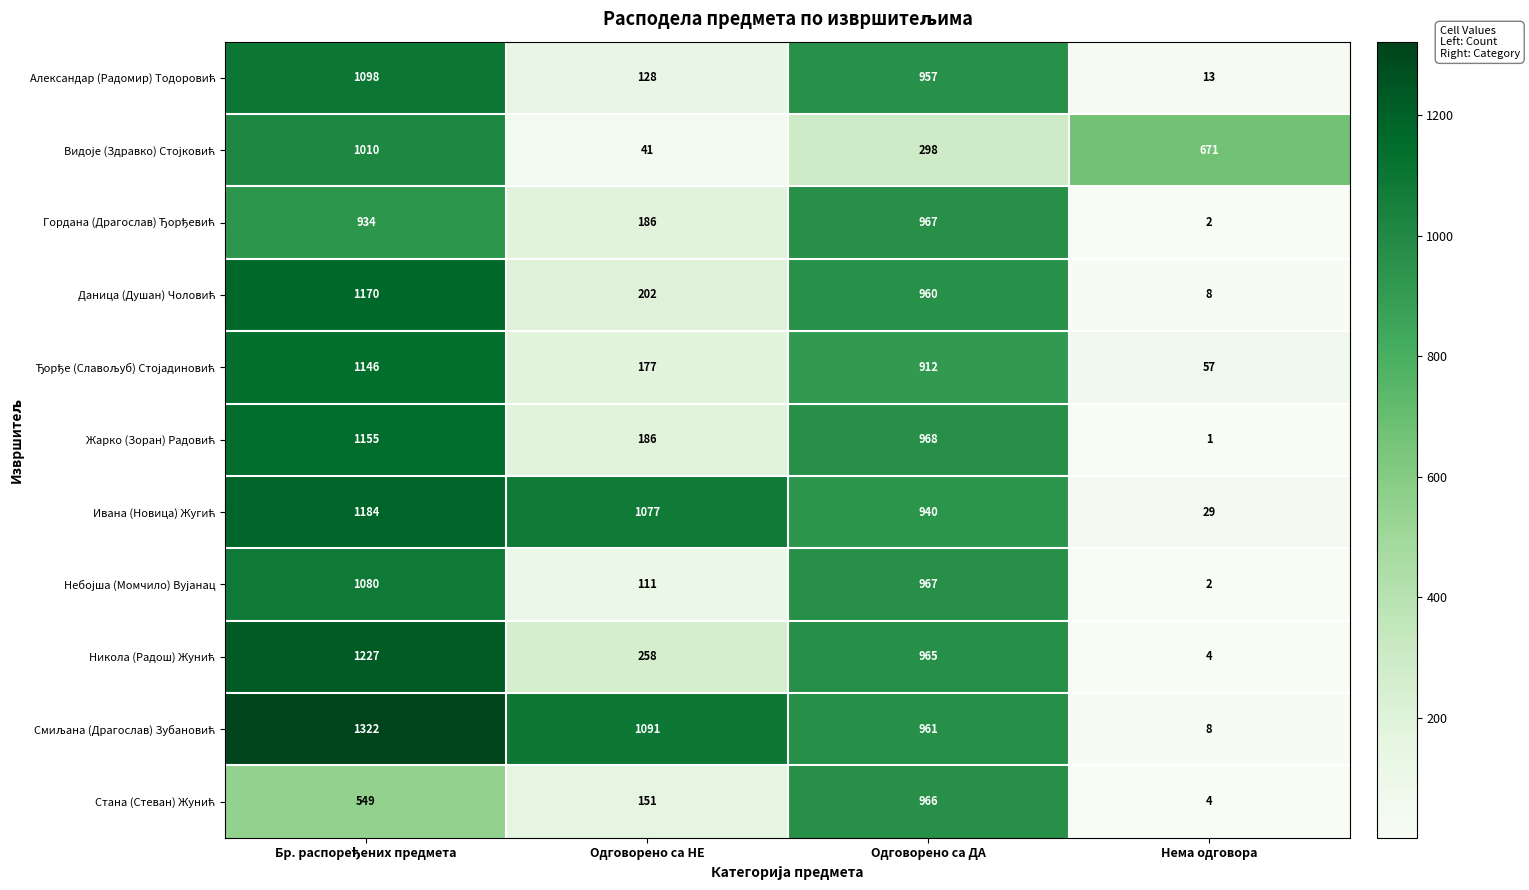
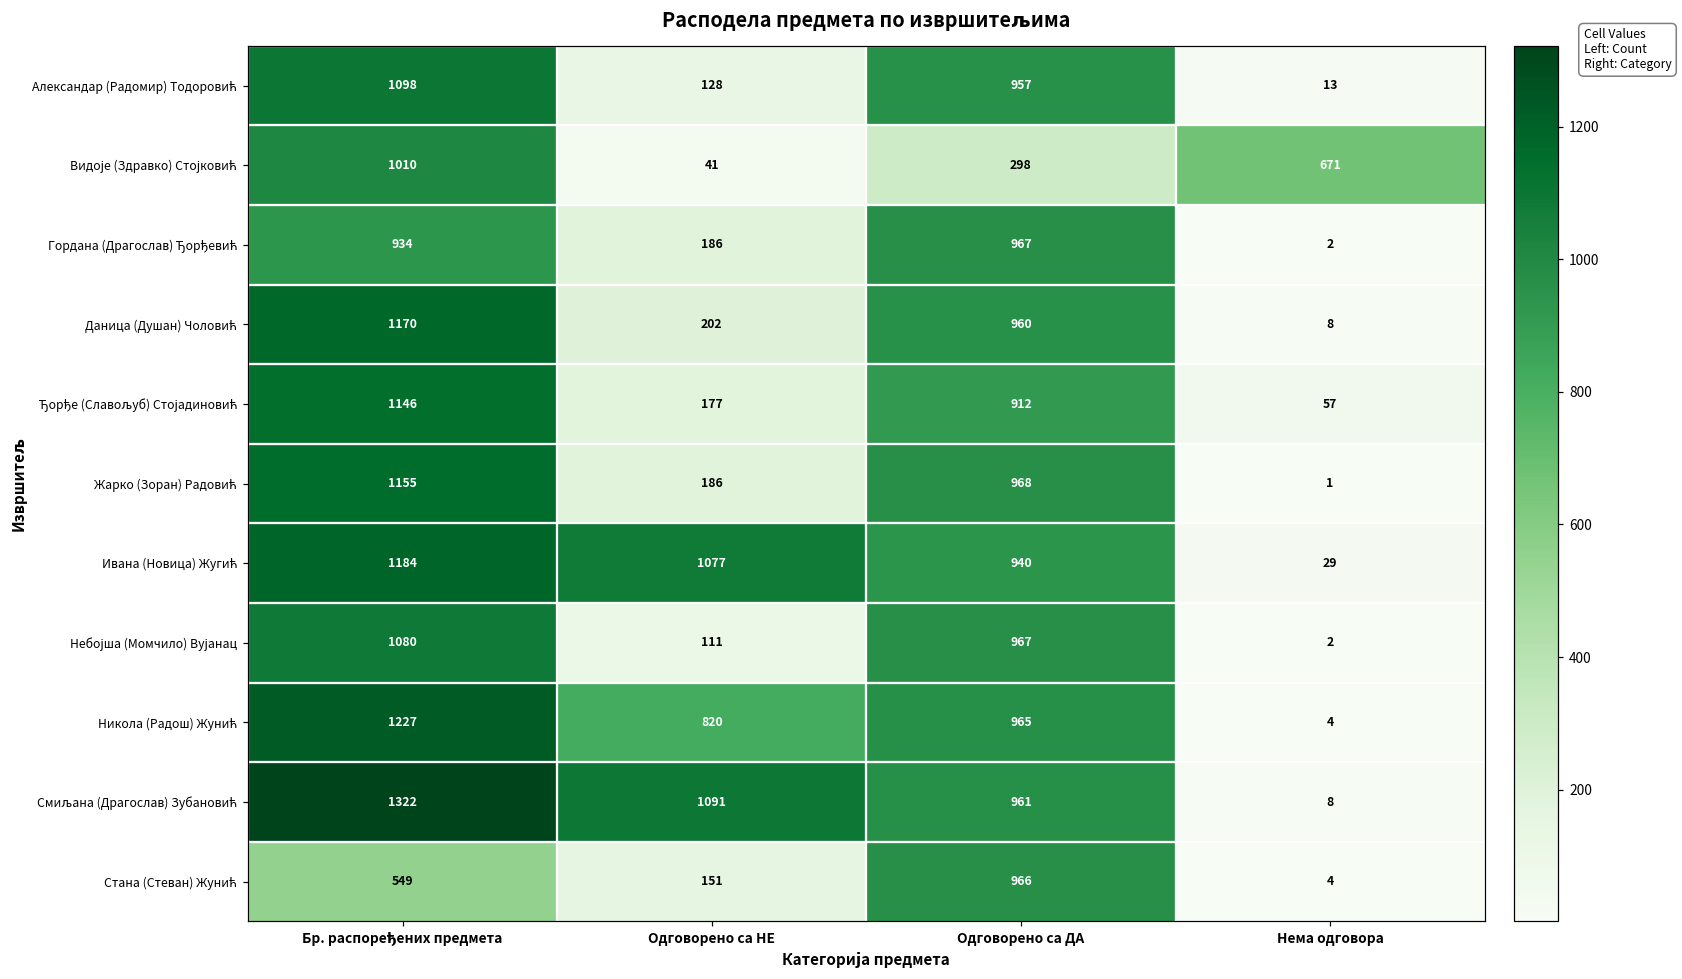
Никола (Радош) Жунић, Одговорено са НЕ: 258 -> 820
